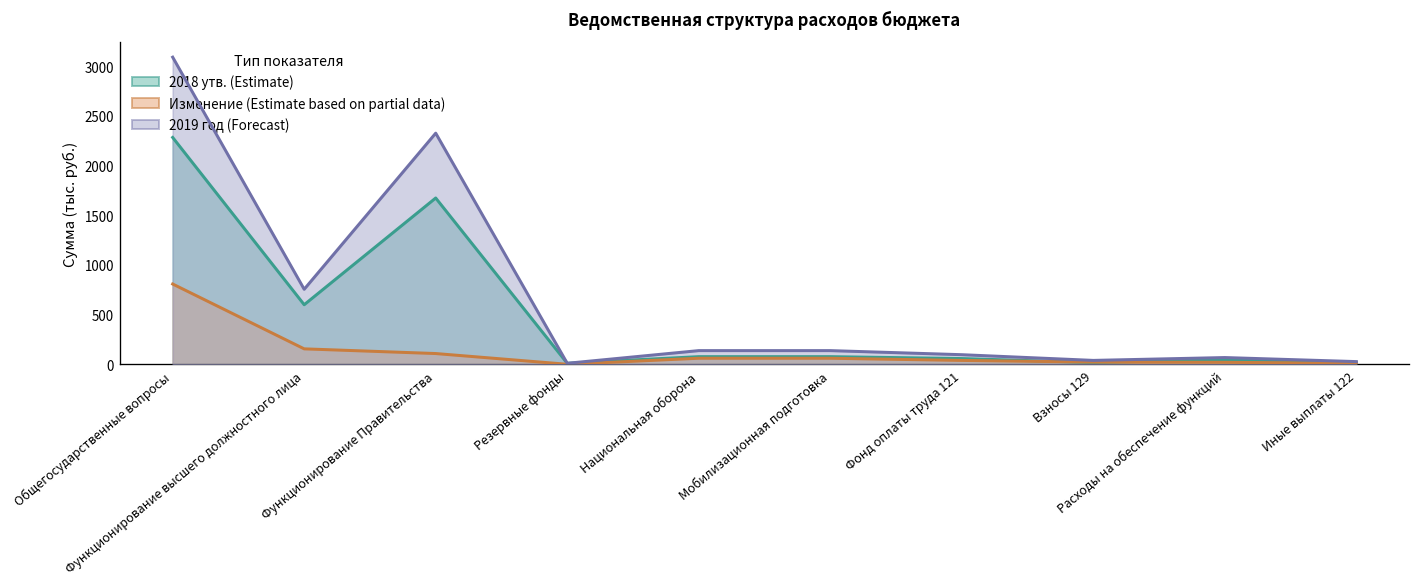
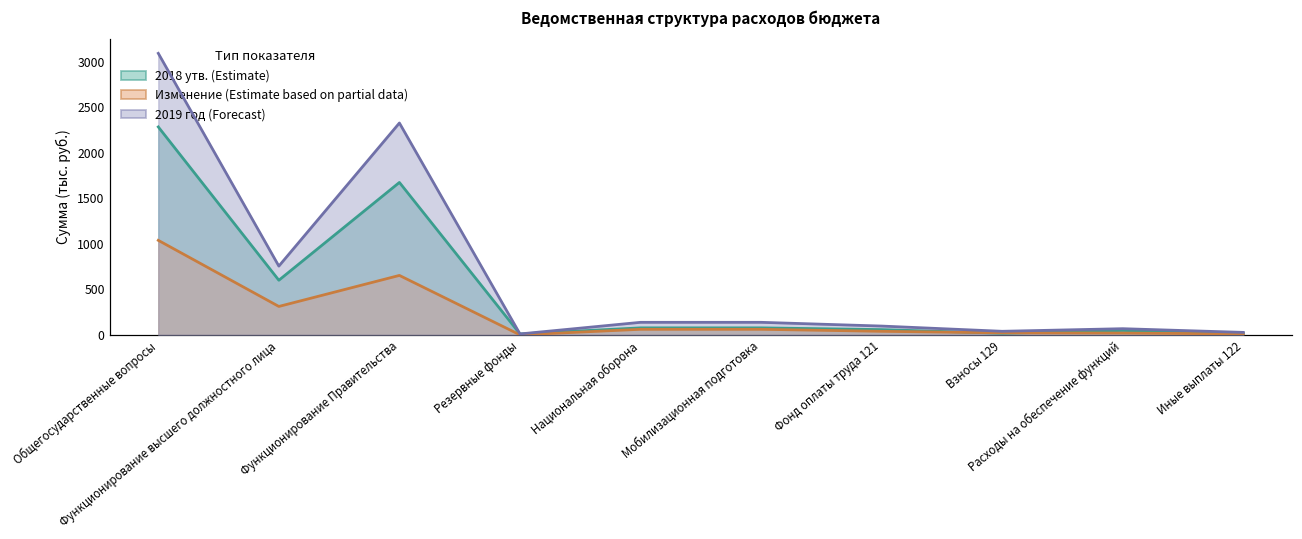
Изменение (Estimate based on partial data), Общегосударственные вопросы: 800 -> 1000
Изменение (Estimate based on partial data), Функционирование высшего должностного лица: 200 -> 300
Изменение (Estimate based on partial data), Функционирование Правительства: 100 -> 700
